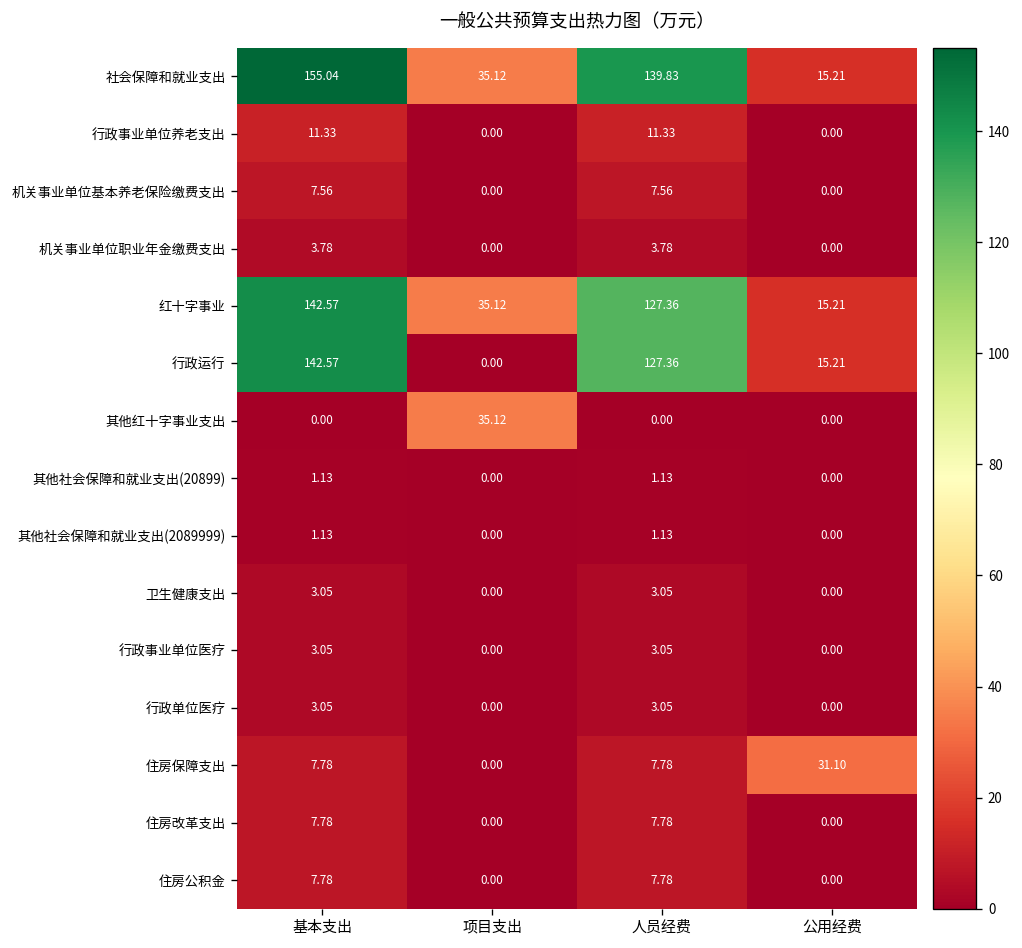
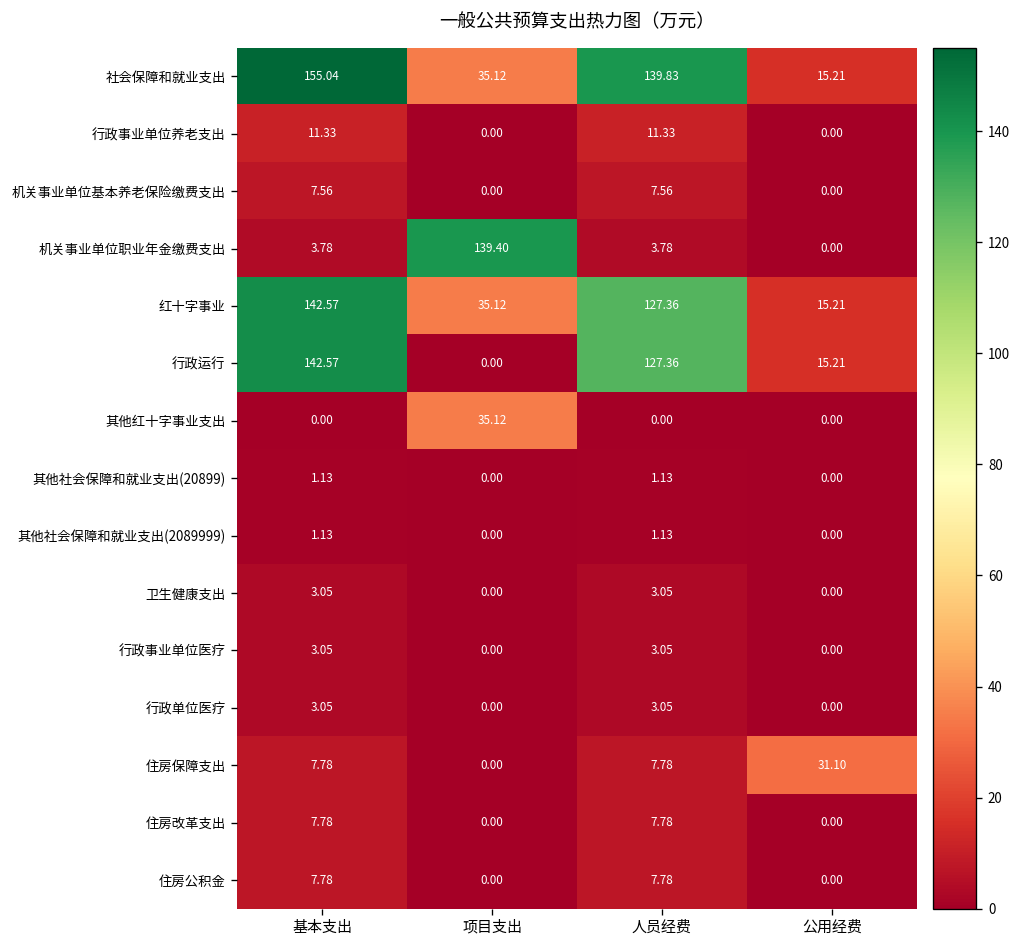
机关事业单位职业年金缴费支出, 项目支出: 0.00 -> 139.40
